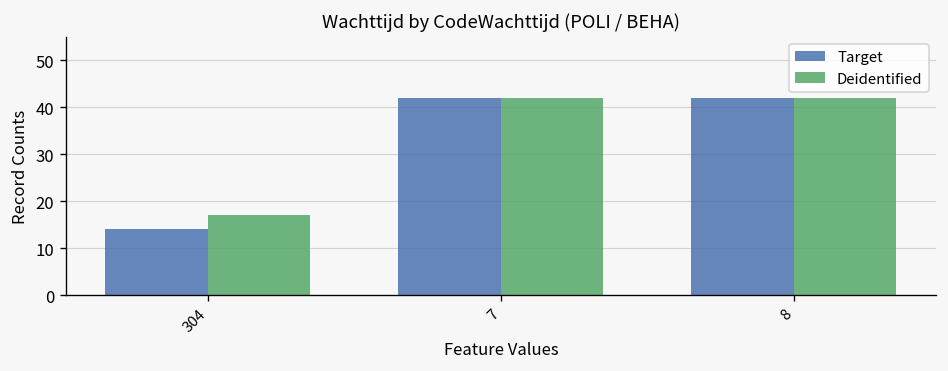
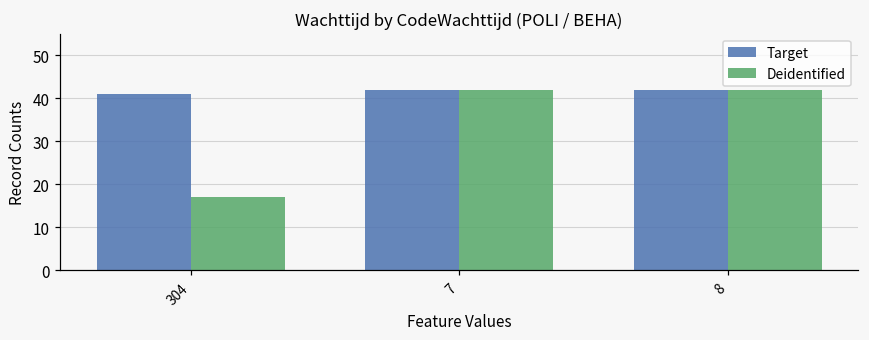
Target, 304: 14 -> 41
